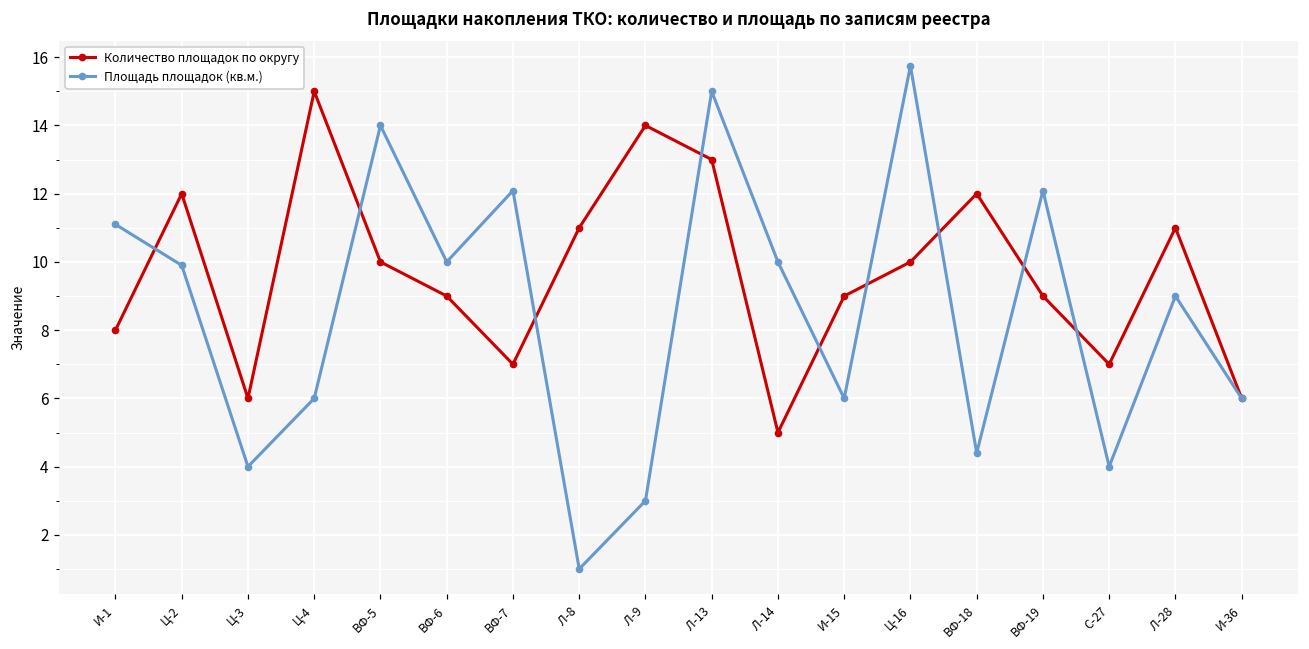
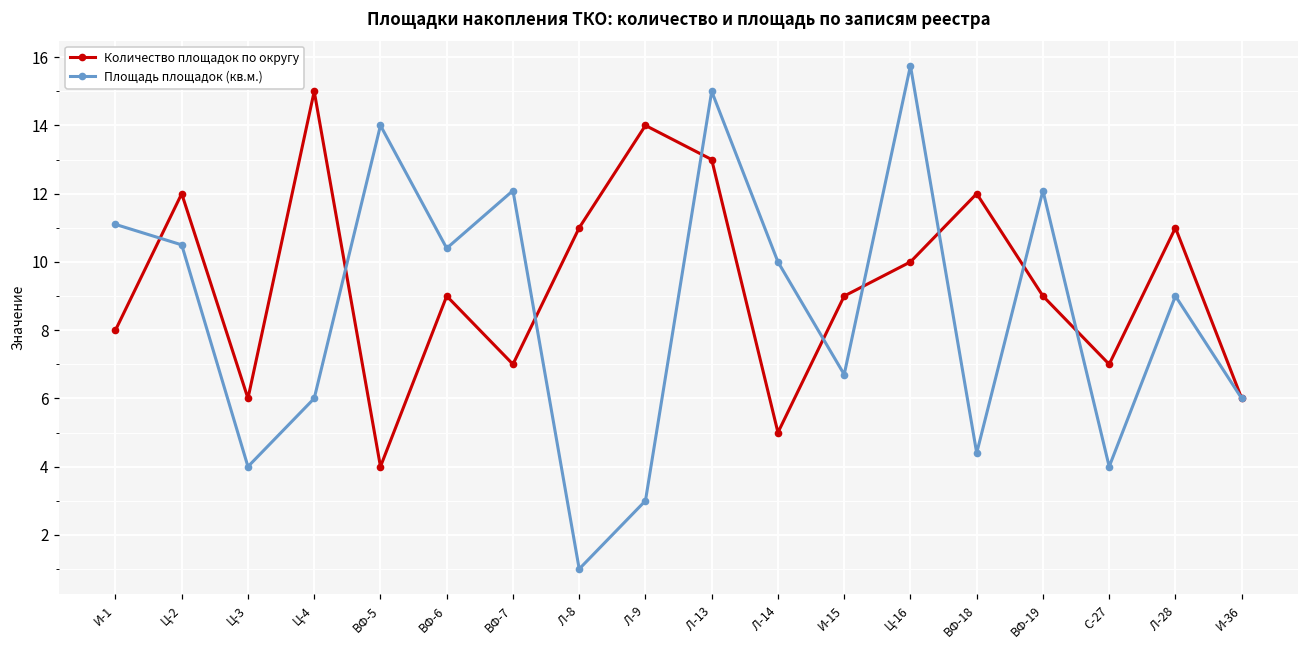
Площадь площадок (кв.м.), Ц-2: 9.9 -> 10.5
Количество площадок по округу, ВФ-5: 10 -> 4
Площадь площадок (кв.м.), ВФ-6: 10.0 -> 10.4
Площадь площадок (кв.м.), И-15: 6.0 -> 6.7
